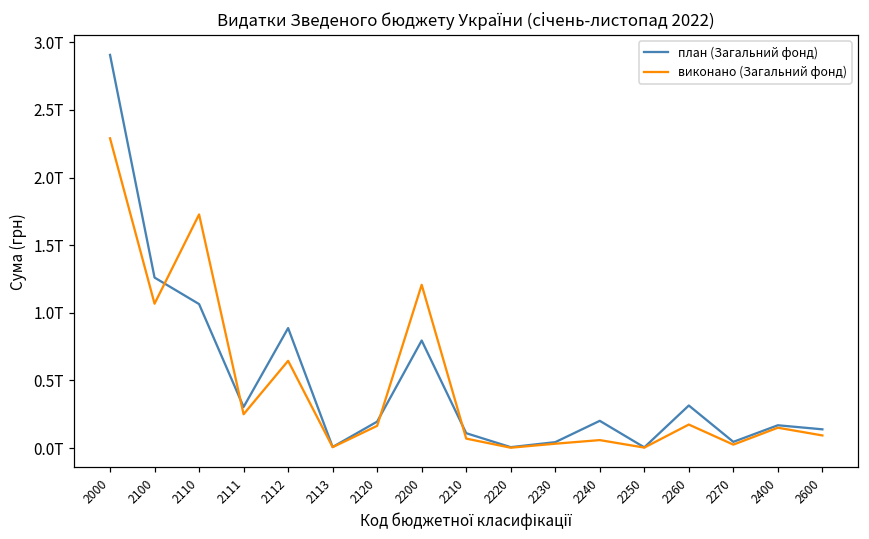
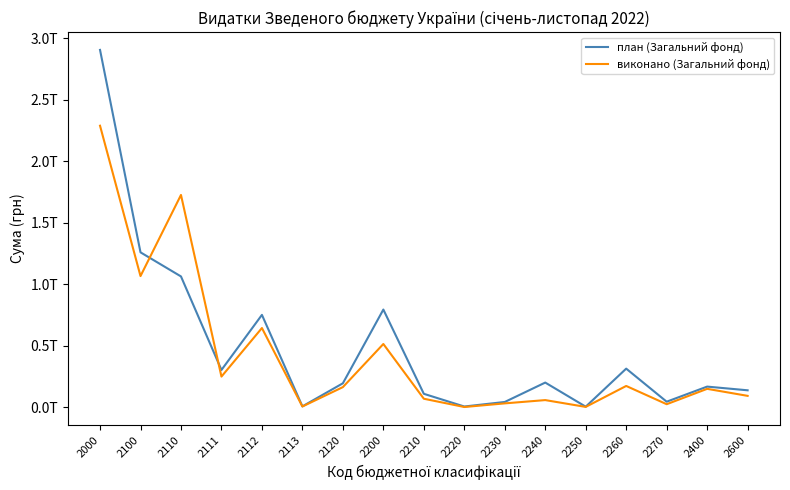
план (Загальний фонд), 2112: 0.89T -> 0.75T
виконано (Загальний фонд), 2200: 1.21T -> 0.52T
